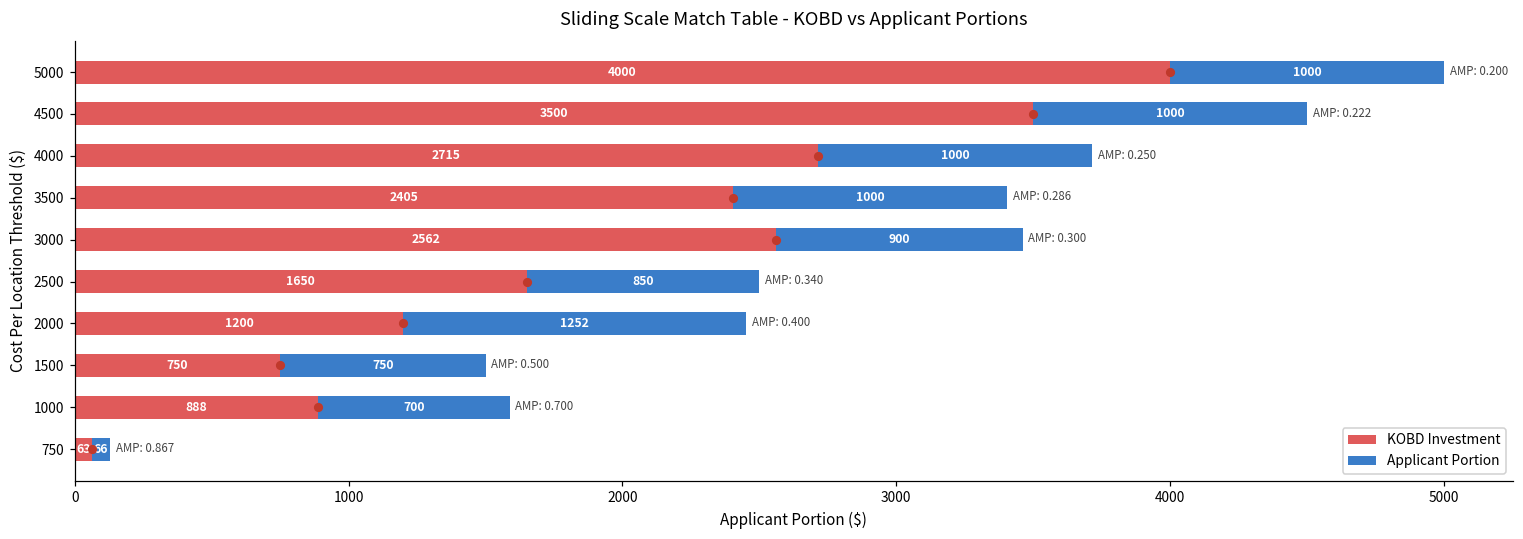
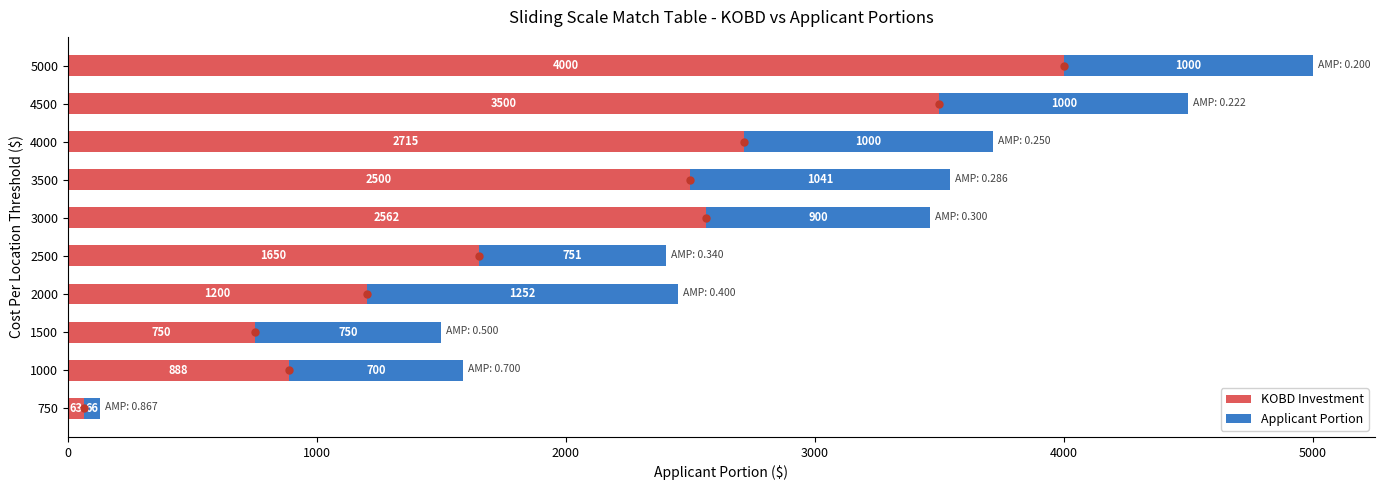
KOBD Investment, 3500: 2405 -> 2500
Applicant Portion, 3500: 1000 -> 1041
Applicant Portion, 2500: 850 -> 751
